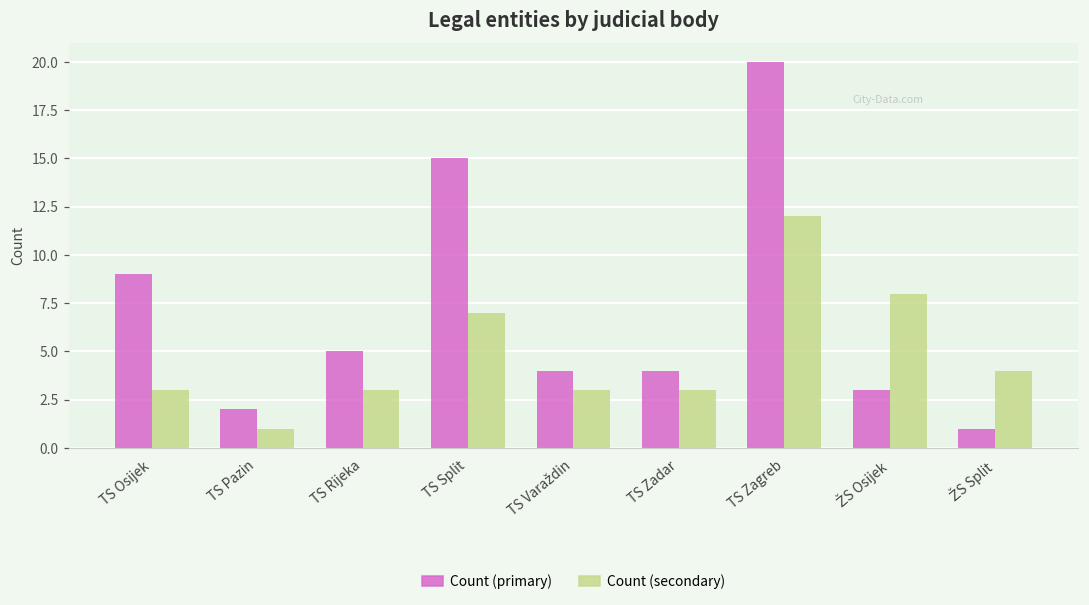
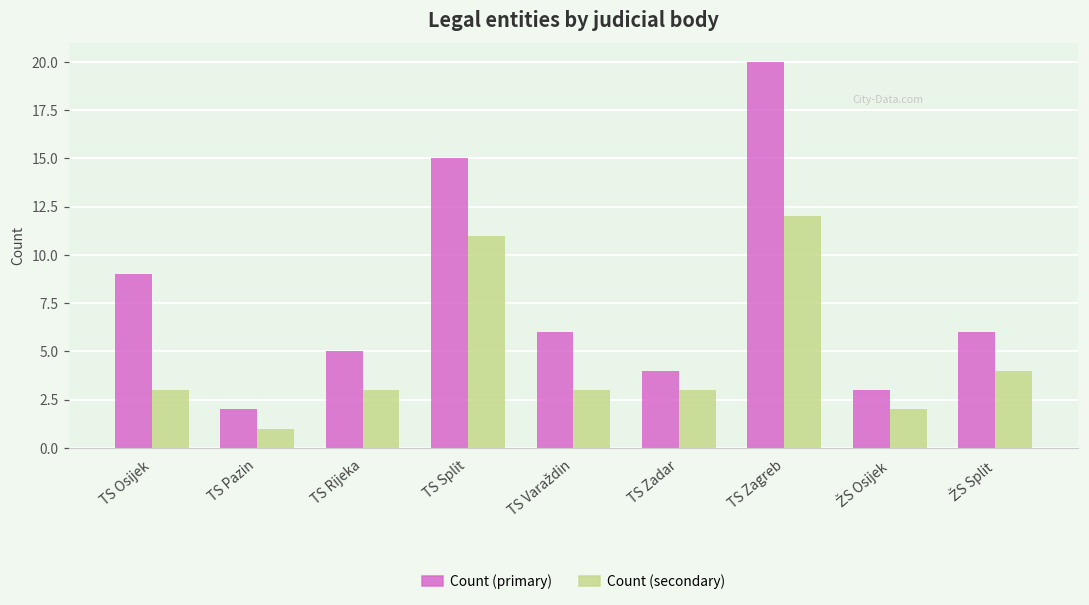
Count (secondary), TS Split: 7 -> 11
Count (primary), TS Varaždin: 4 -> 6
Count (secondary), ŽS Osijek: 8 -> 2
Count (primary), ŽS Split: 1 -> 6
